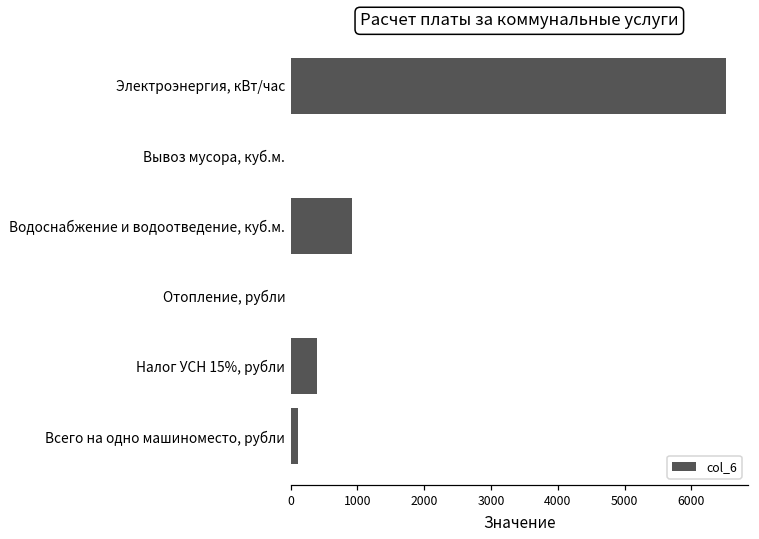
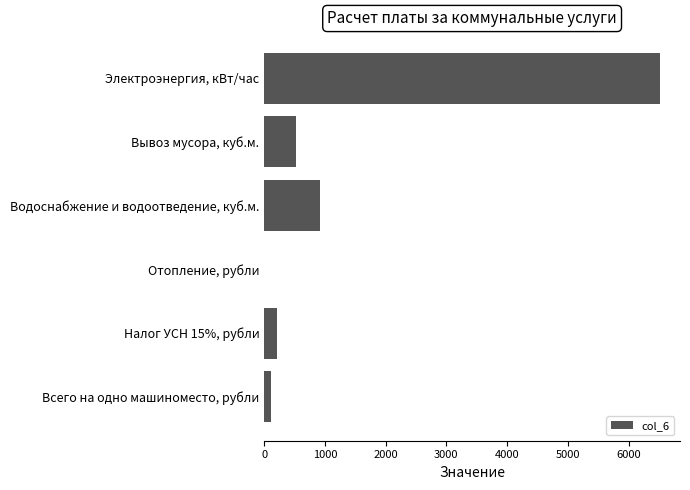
Вывоз мусора, куб.м.: 0 -> 500
Налог УСН 15%, рубли: 400 -> 200
